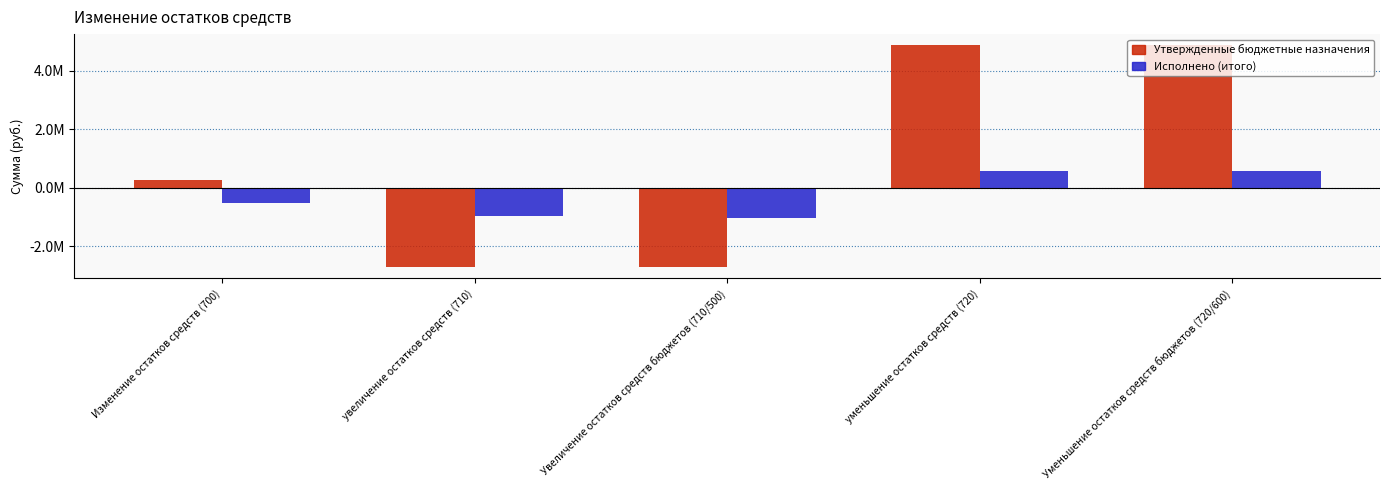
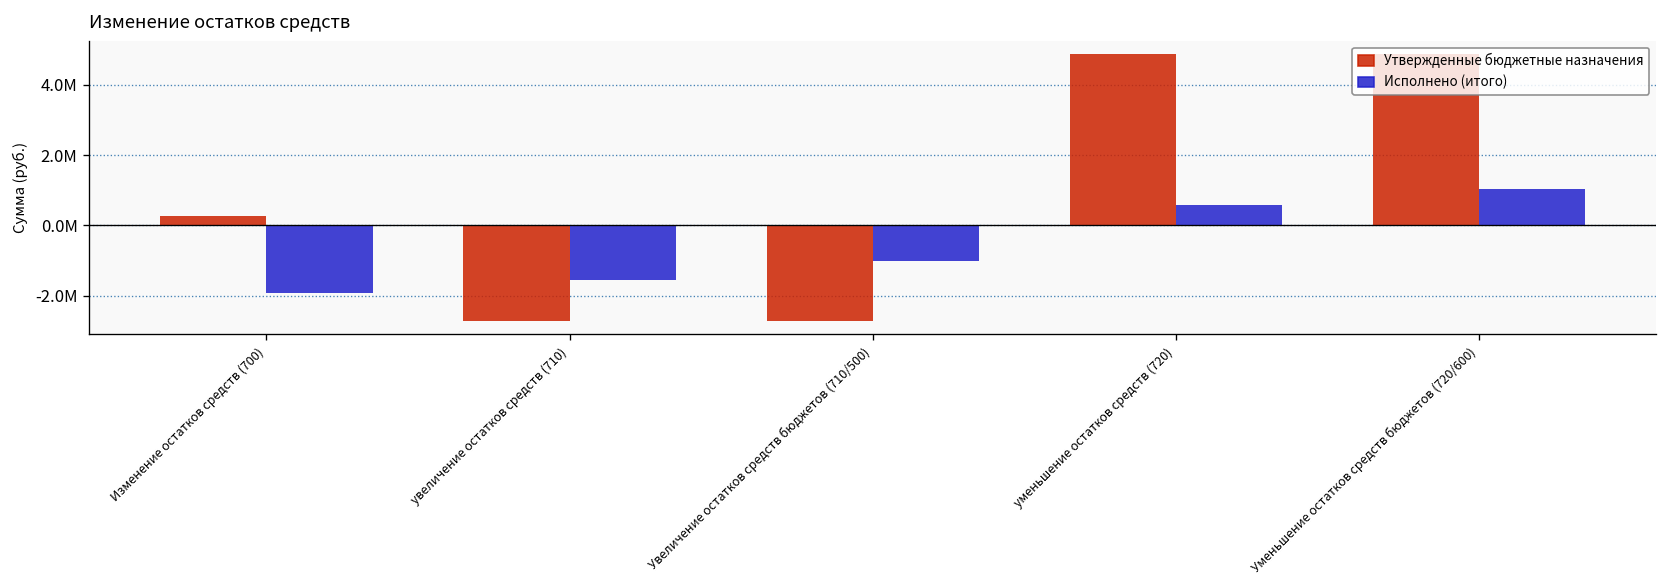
Исполнено (итого), Изменение остатков средств (700): -500000 -> -1900000
Исполнено (итого), увеличение остатков средств (710): -1000000 -> -1600000
Исполнено (итого), Уменьшение остатков средств бюджетов (720/600): 600000 -> 1000000
